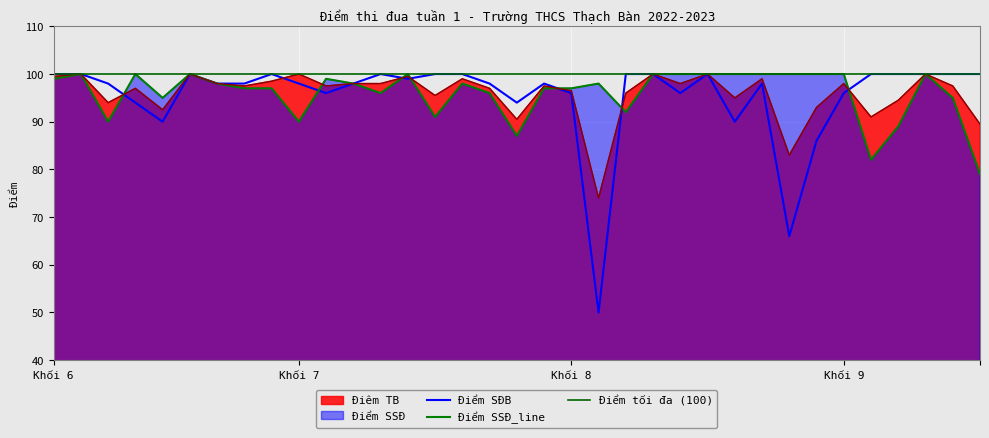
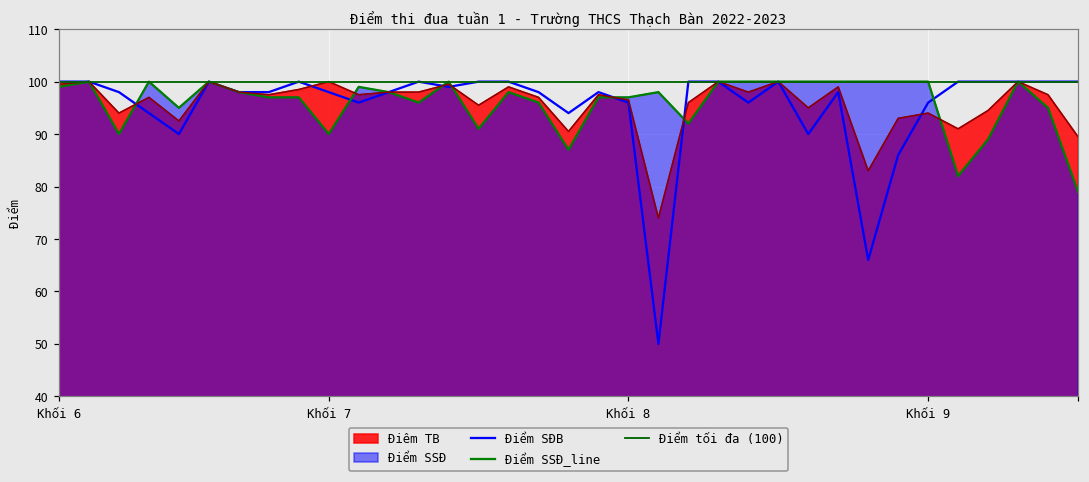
Điêm TB, Khối 9: 98 -> 94
